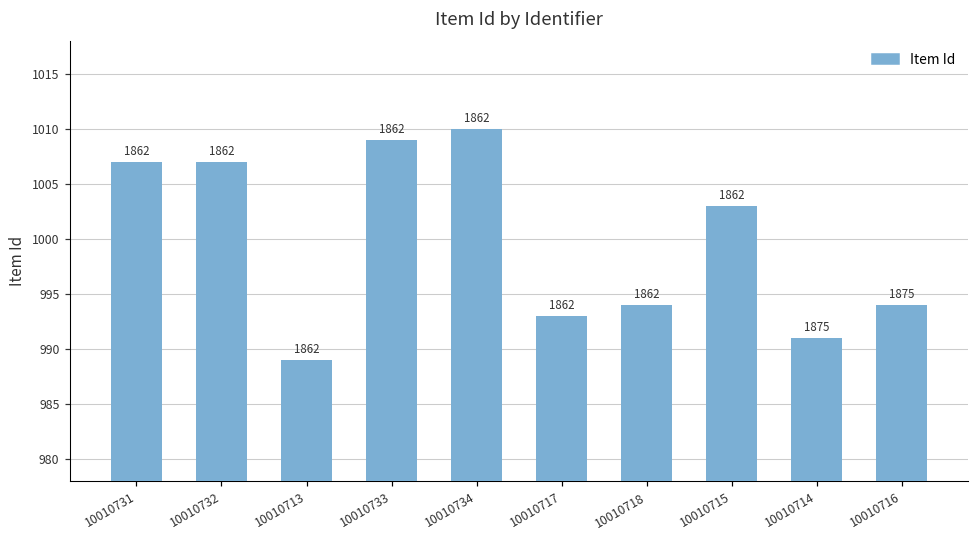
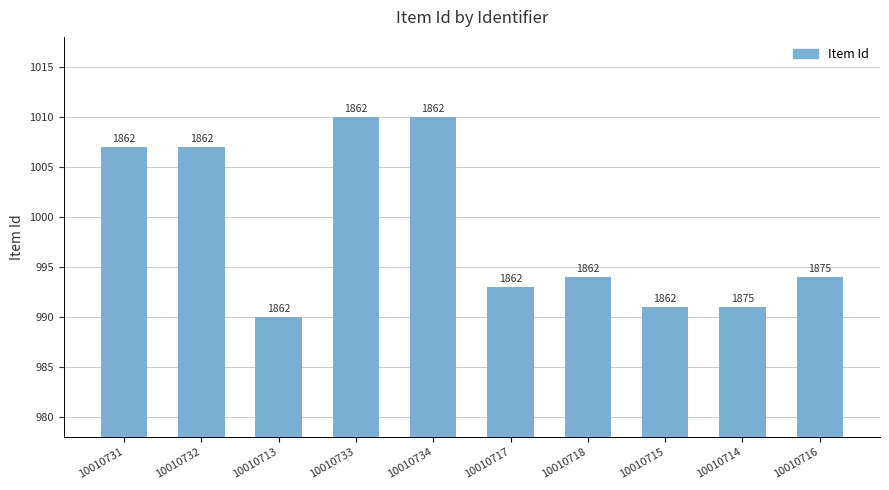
10010713: 989 -> 990
10010733: 1009 -> 1010
10010715: 1003 -> 991
